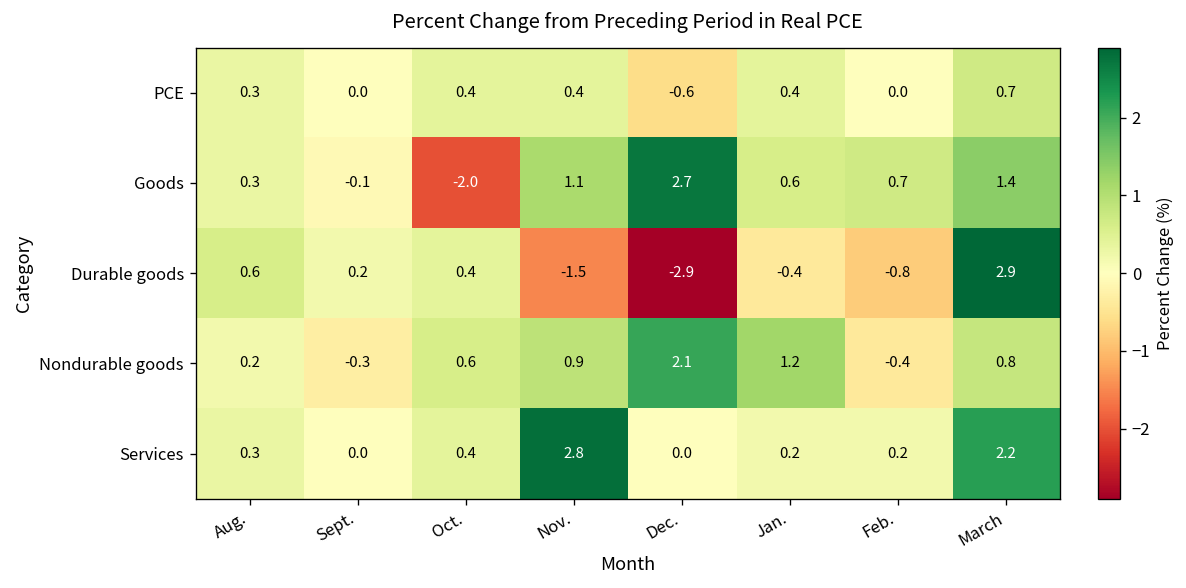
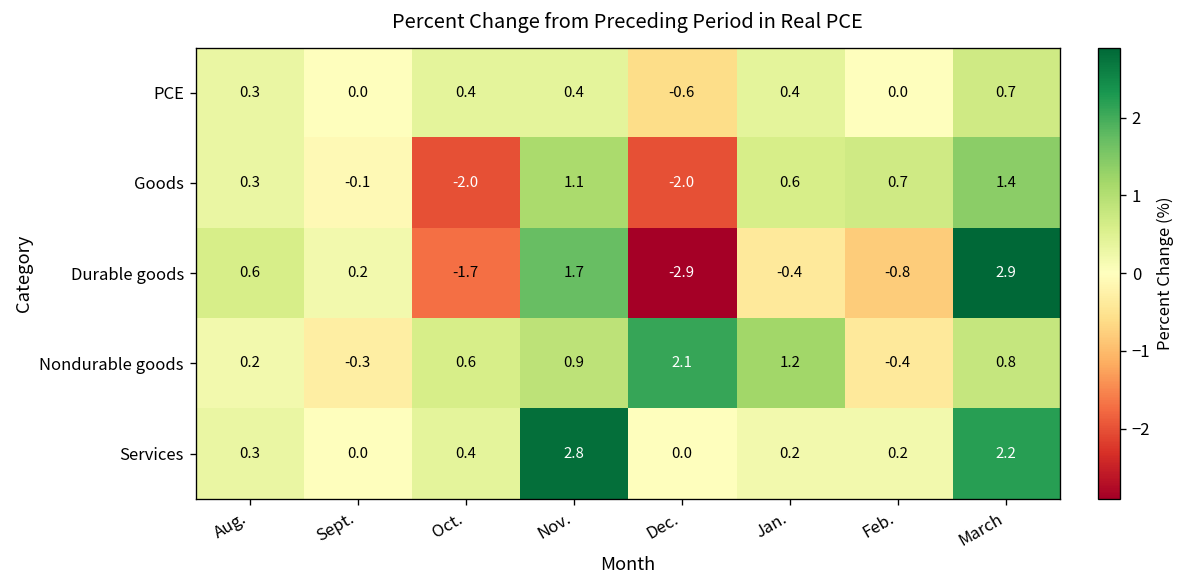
Goods, Dec.: 2.7 -> -2.0
Durable goods, Oct.: 0.4 -> -1.7
Durable goods, Nov.: -1.5 -> 1.7
